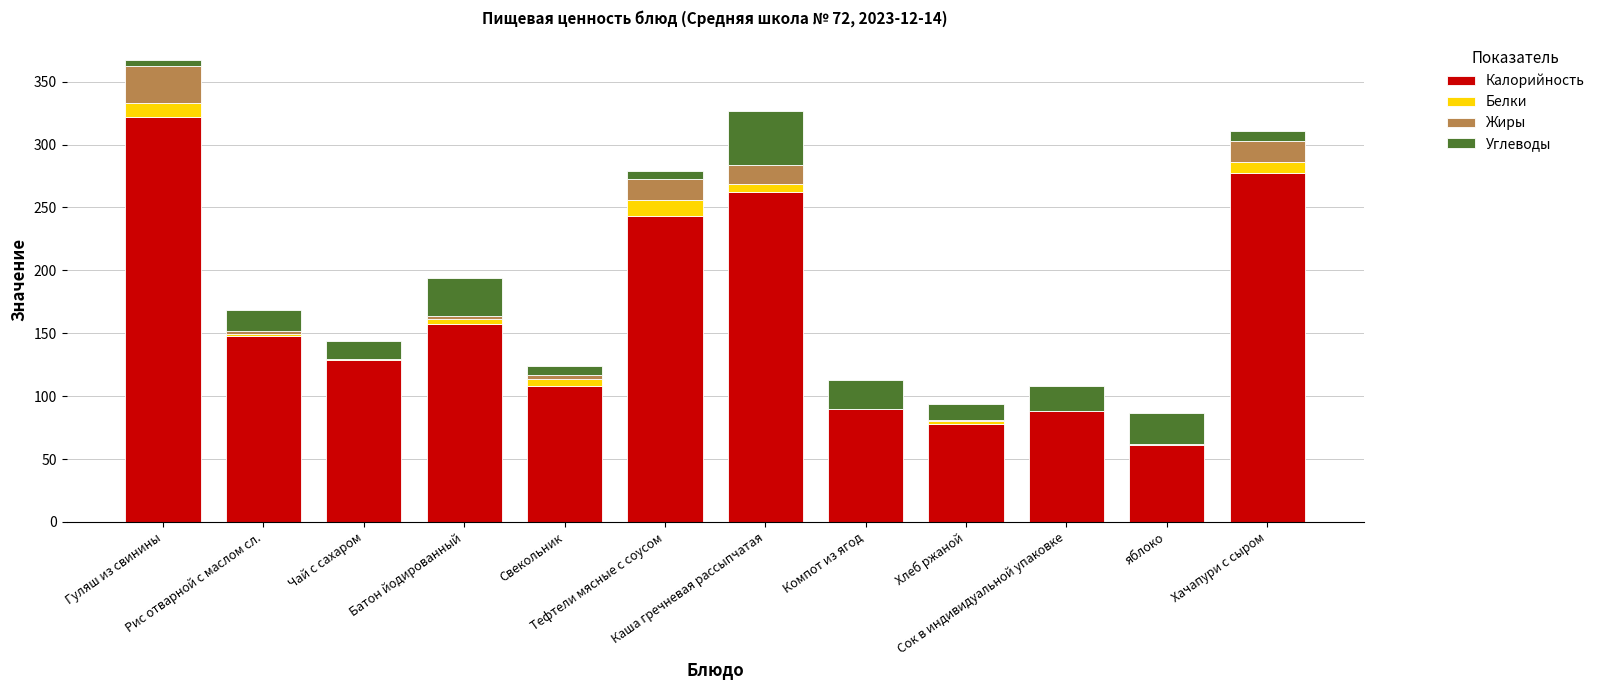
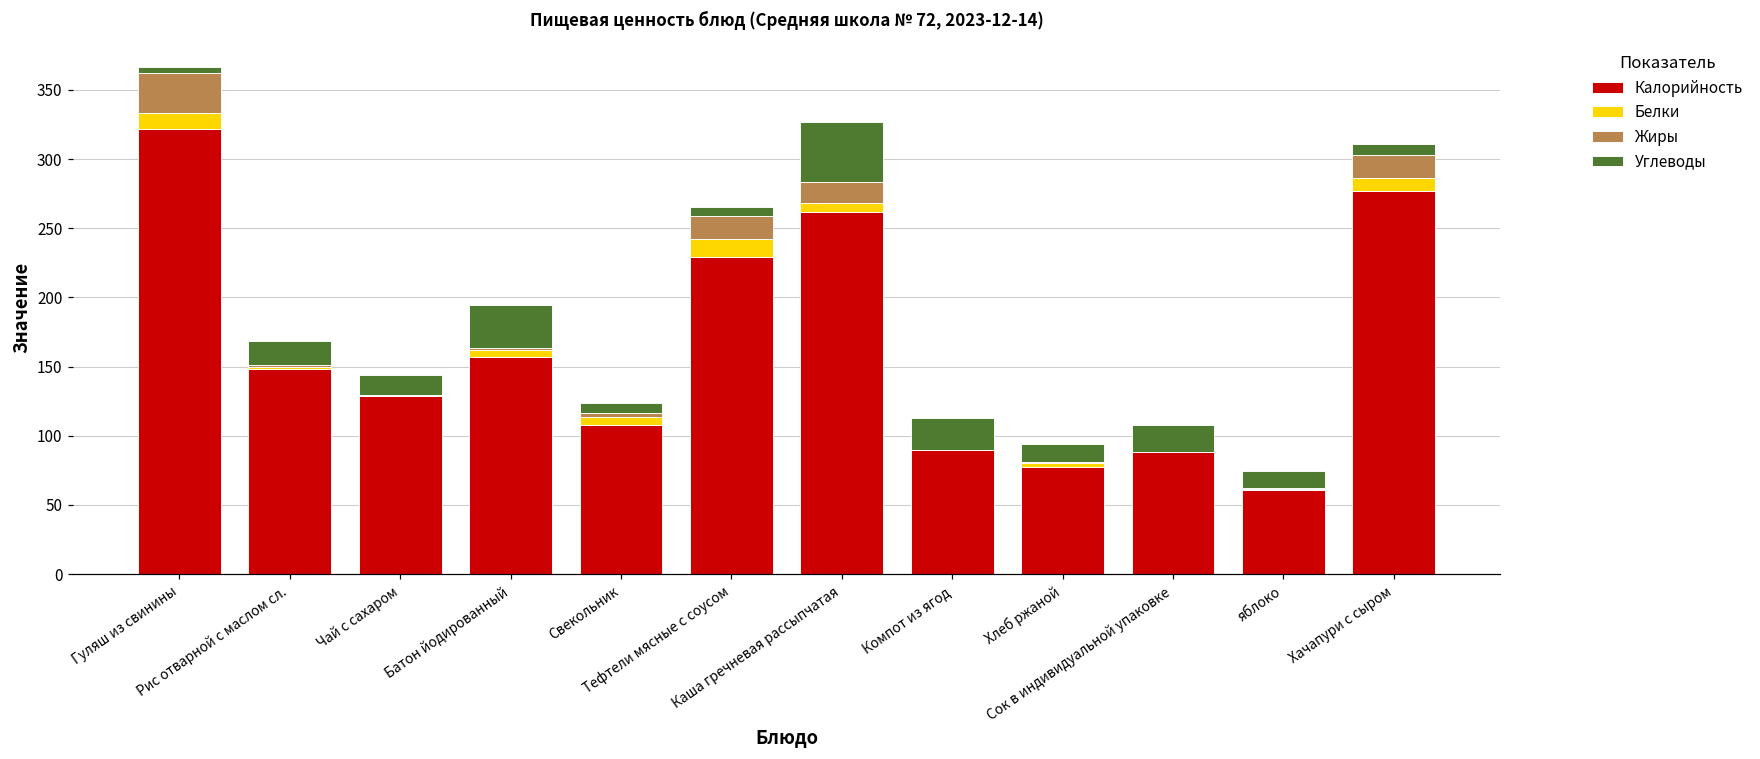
Калорийность, Тефтели мясные с соусом: 243 -> 229
Углеводы, яблоко: 25 -> 13
